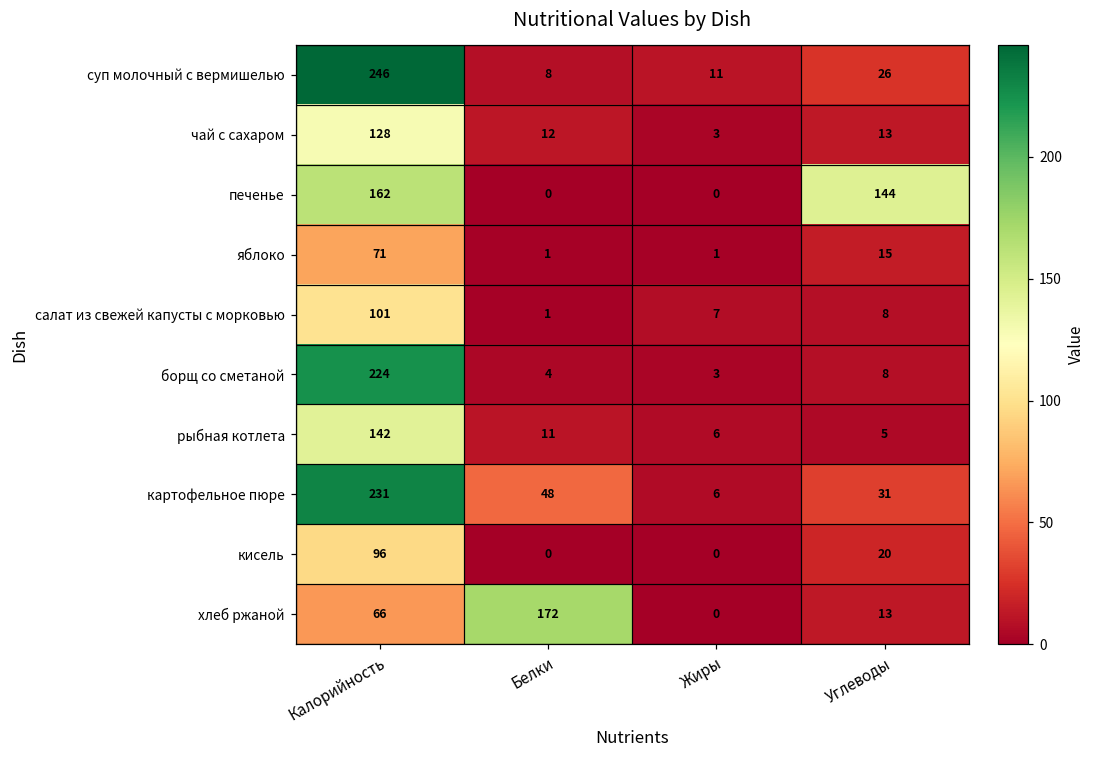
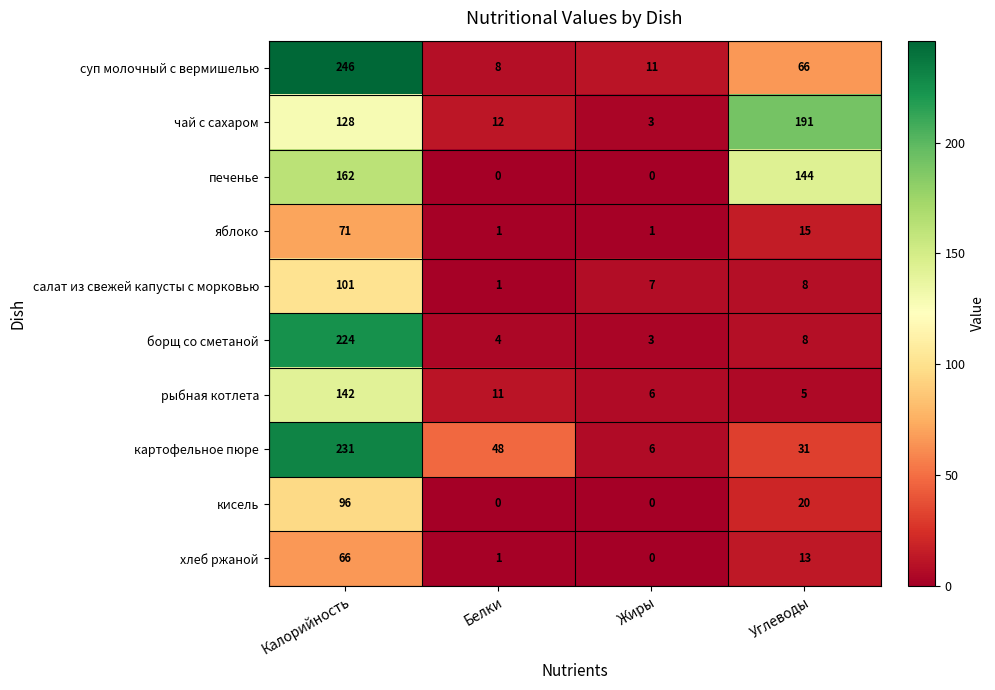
суп молочный с вермишелью, Углеводы: 26 -> 66
чай с сахаром, Углеводы: 13 -> 191
хлеб ржаной, Белки: 172 -> 1
